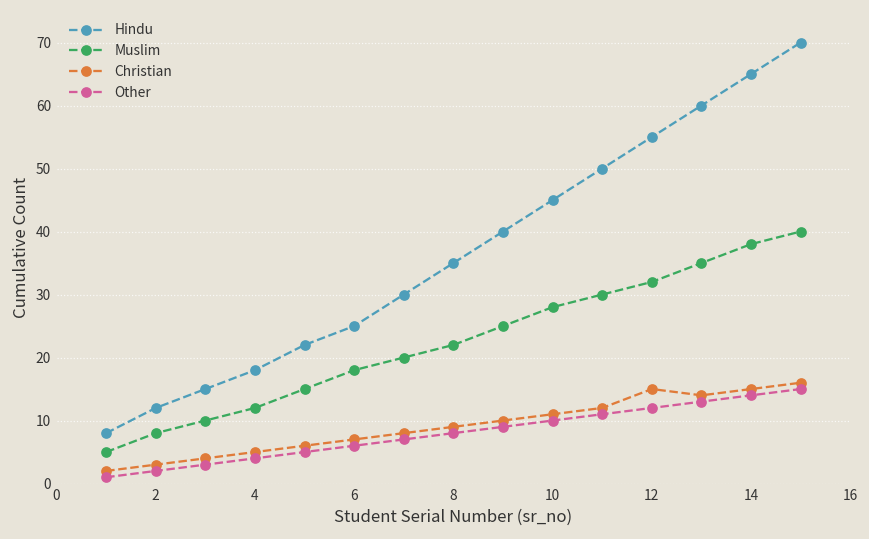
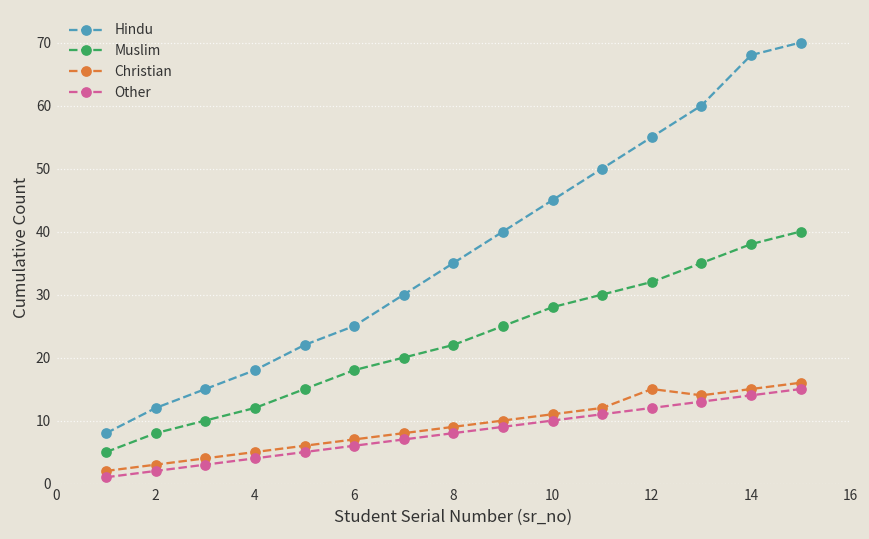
Hindu, 14: 65 -> 68
